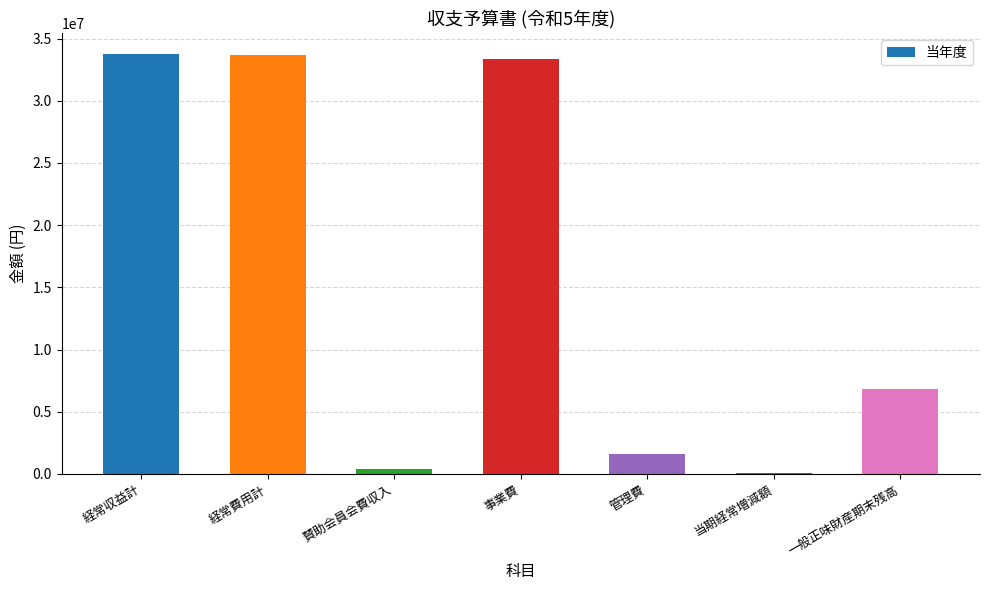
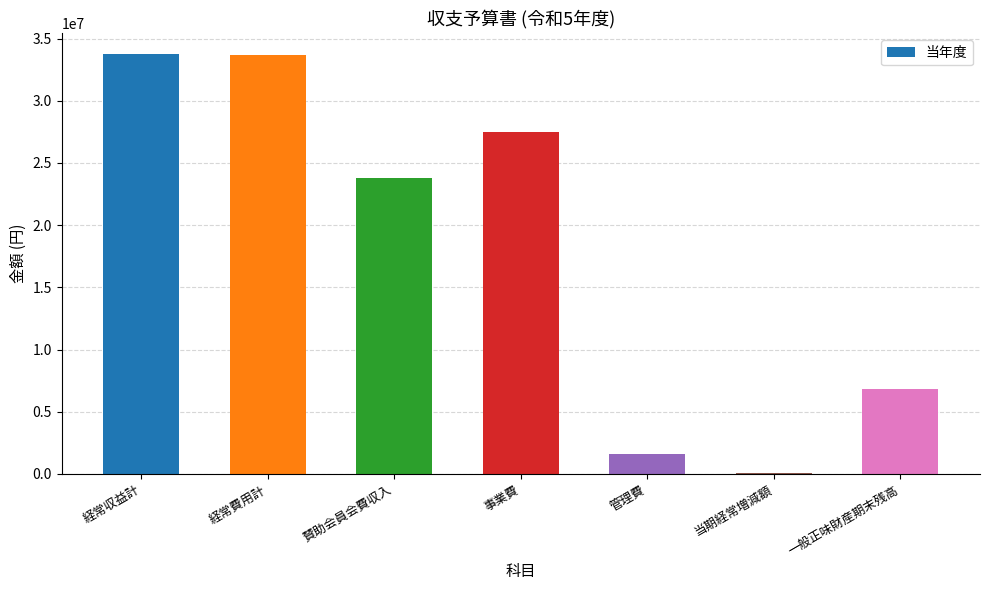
賛助会員会費収入: 400000 -> 23800000
事業費: 33300000 -> 27500000
